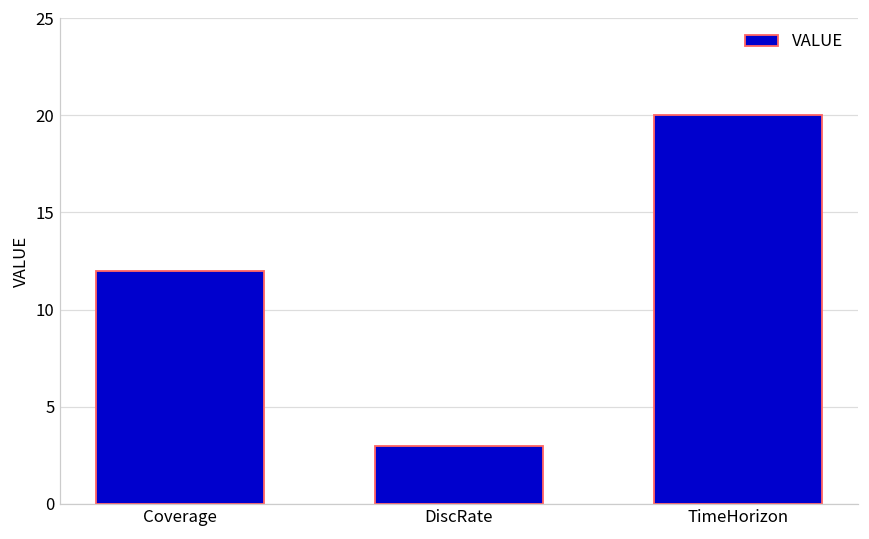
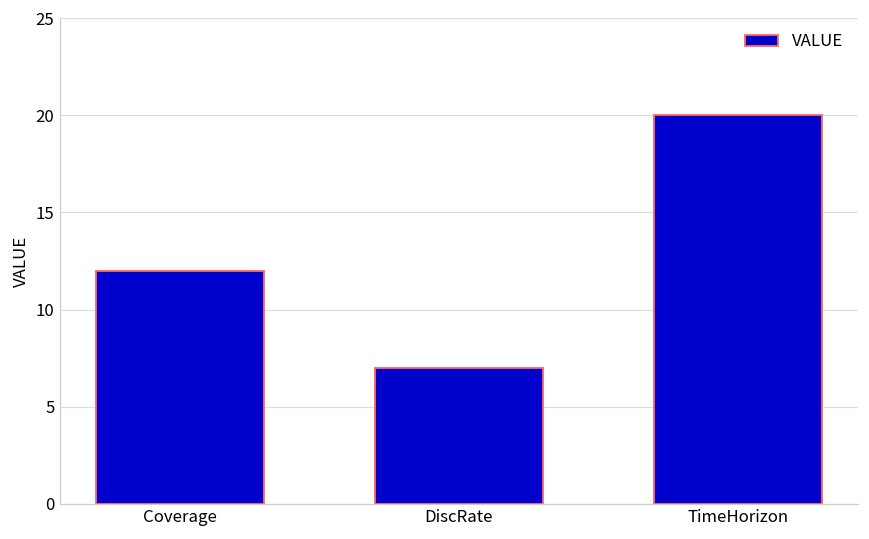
DiscRate: 3 -> 7
